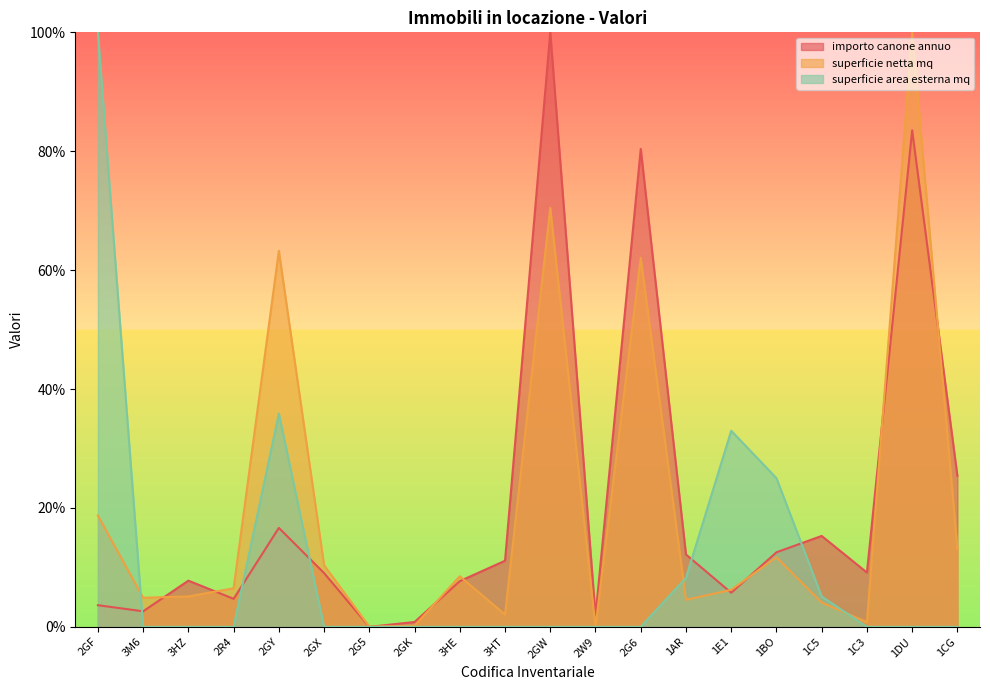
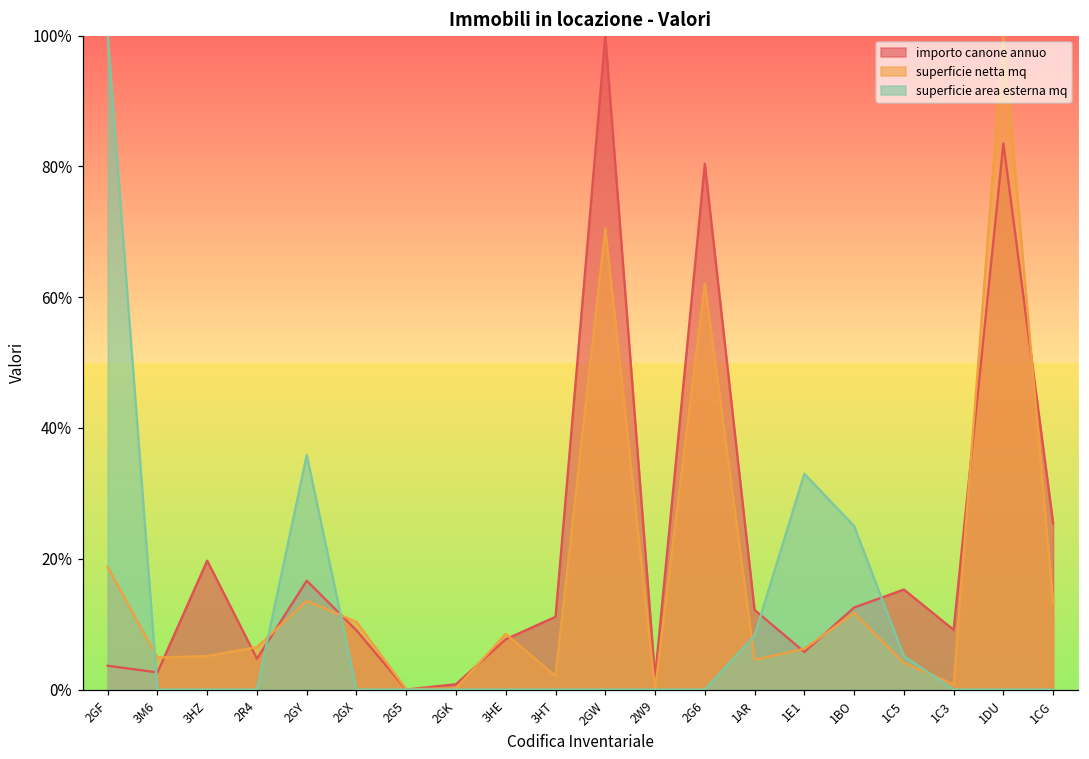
importo canone annuo, 3HZ: 8% -> 20%
superficie netta mq, 2GY: 63% -> 14%
